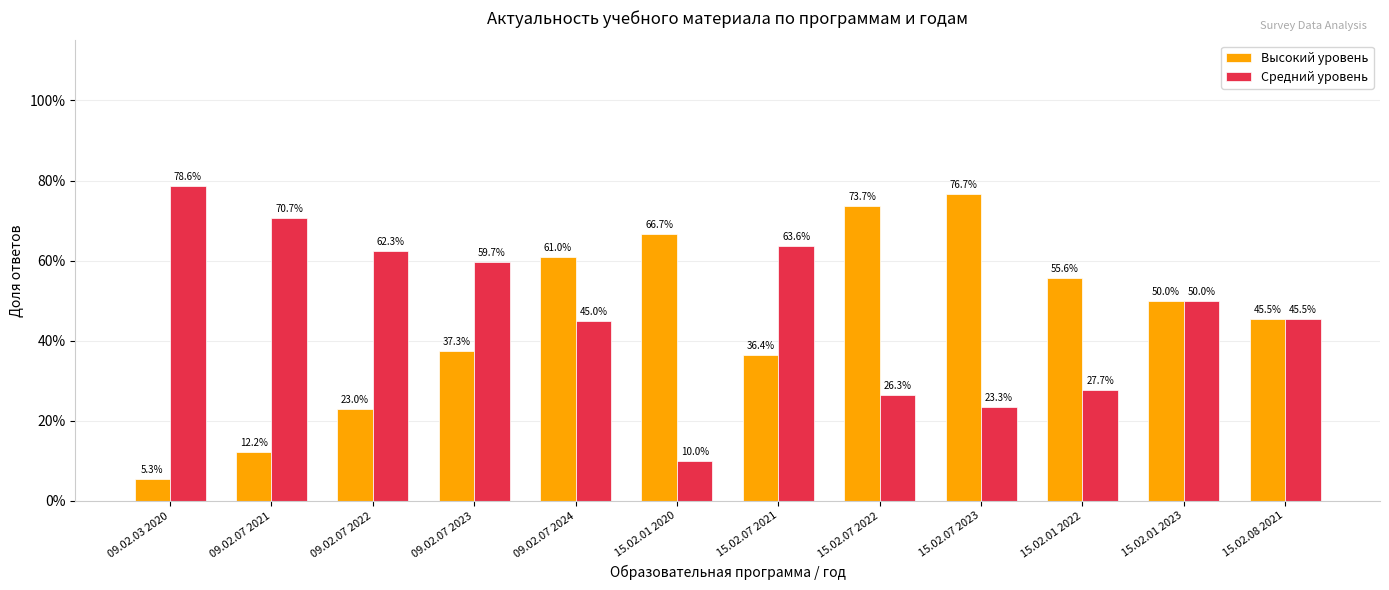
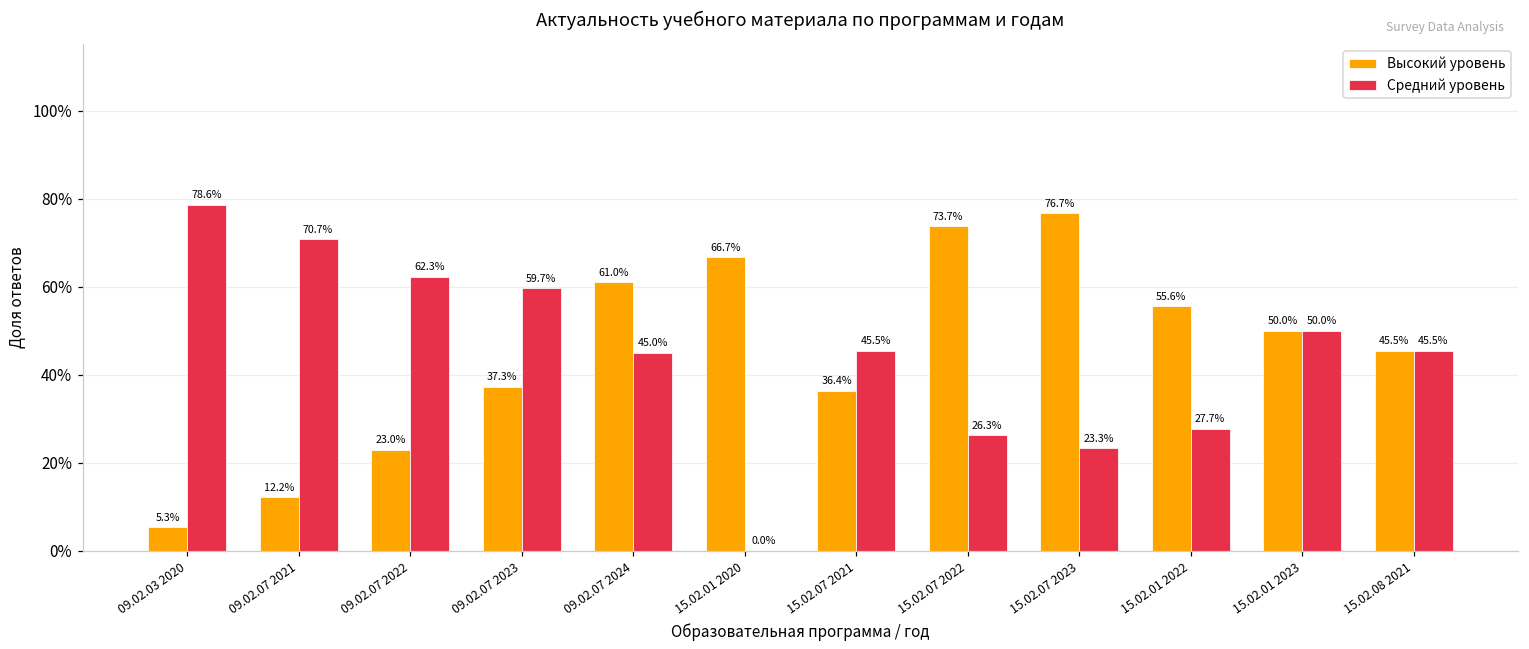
Средний уровень, 15.02.01 2020: 10.0% -> 0.0%
Средний уровень, 15.02.07 2021: 63.6% -> 45.5%
